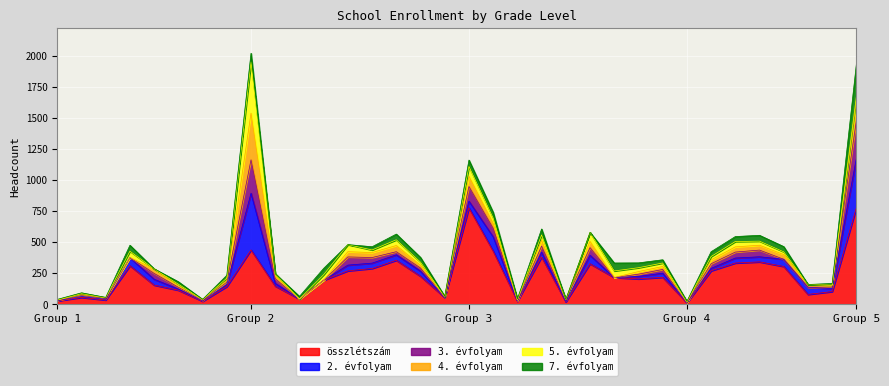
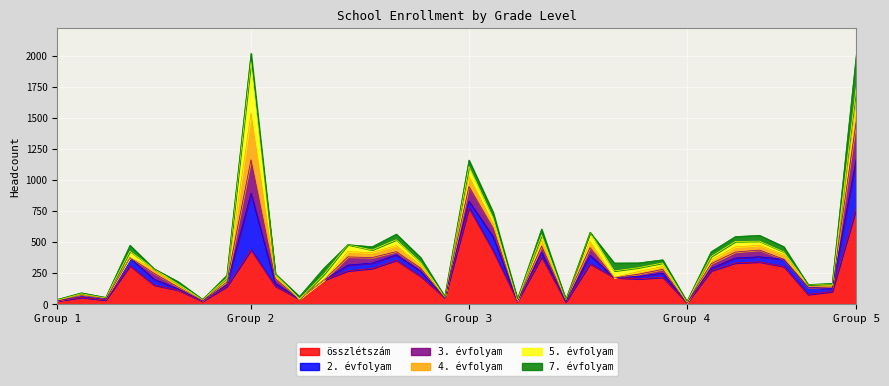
5. évfolyam, Group 5: 40 -> 120
